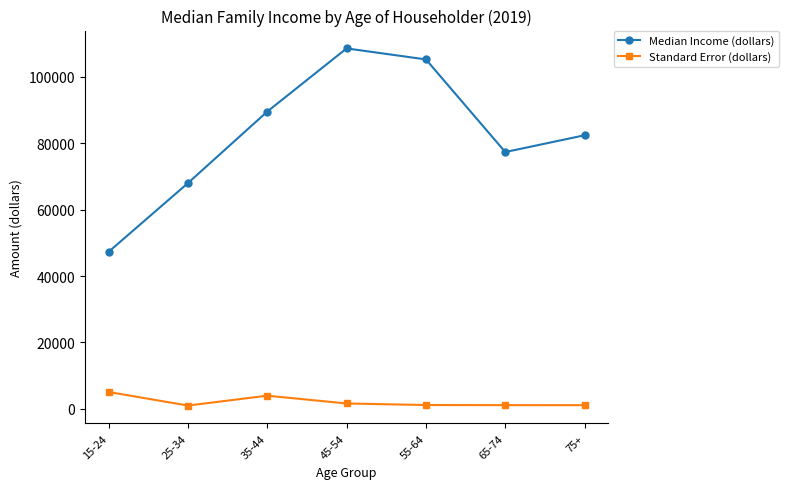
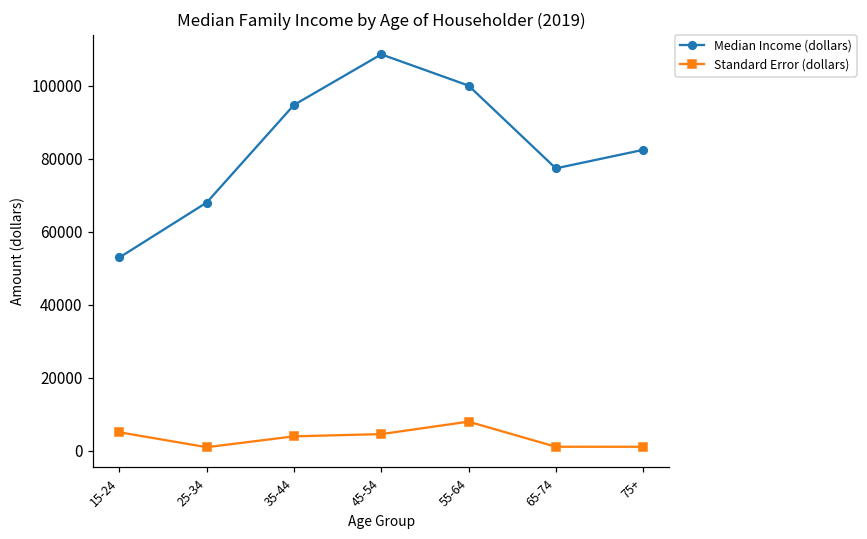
Median Income (dollars), 15-24: 47000 -> 53000
Median Income (dollars), 35-44: 90000 -> 95000
Standard Error (dollars), 45-54: 2000 -> 5000
Median Income (dollars), 55-64: 105000 -> 100000
Standard Error (dollars), 55-64: 1000 -> 8000
